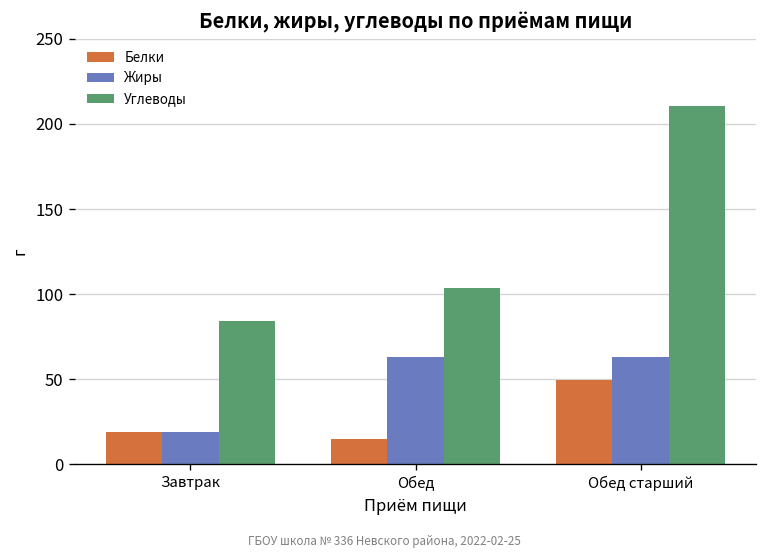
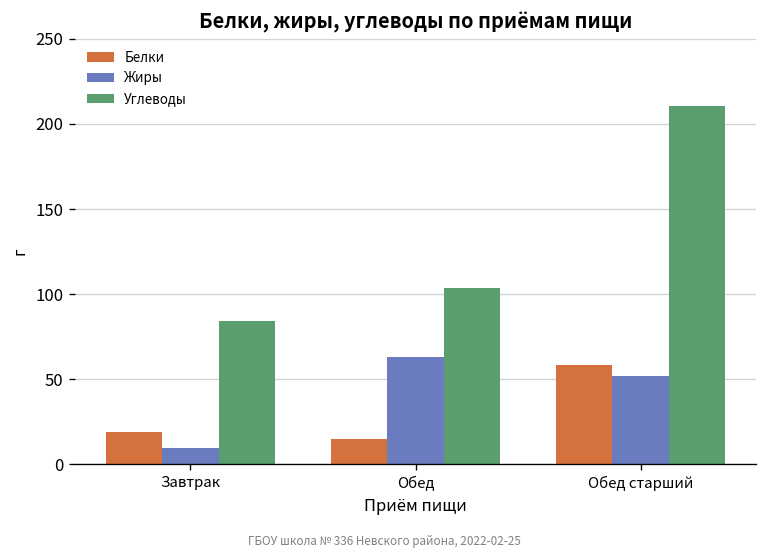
Жиры, Завтрак: 19 -> 10
Белки, Обед старший: 50 -> 58
Жиры, Обед старший: 63 -> 52
